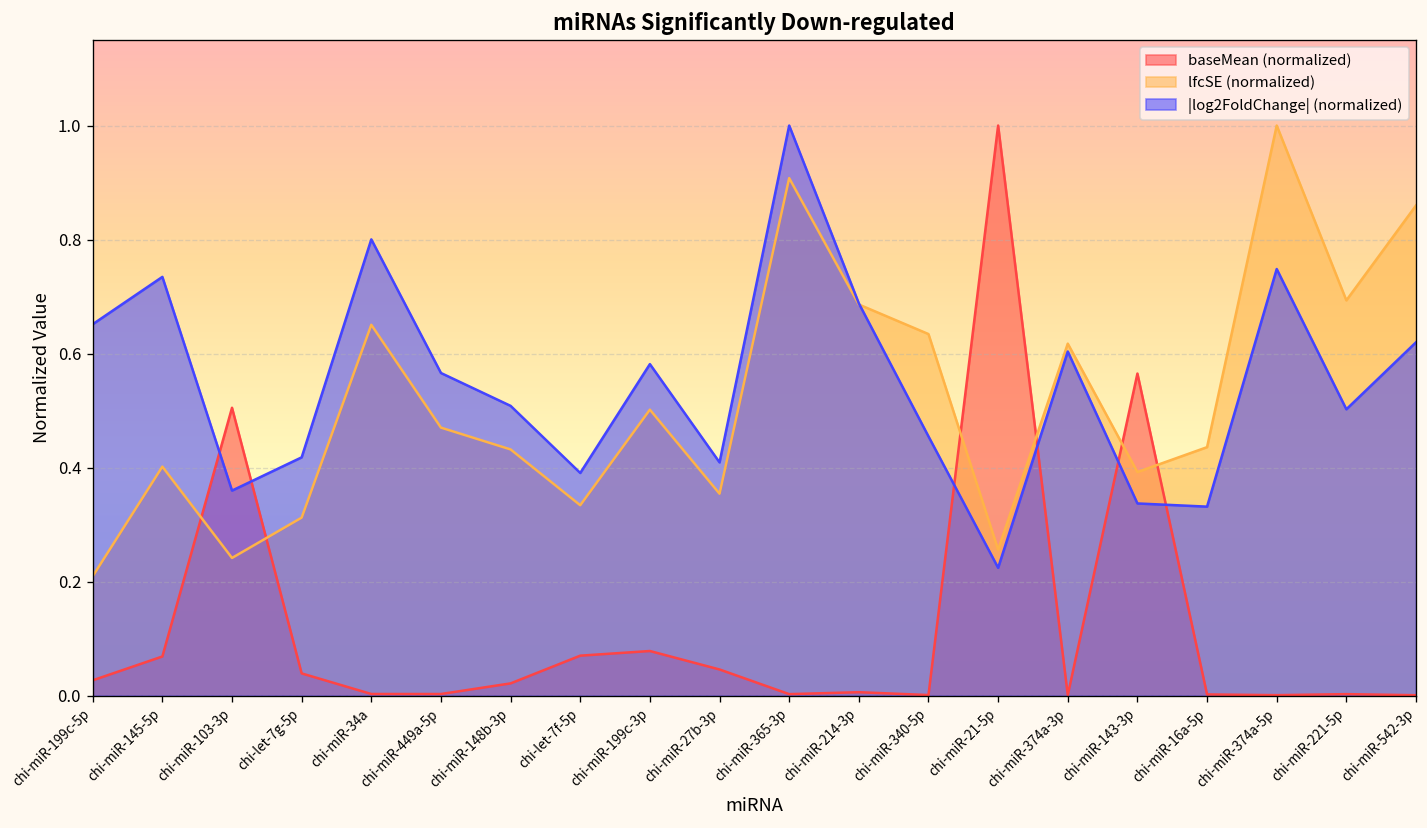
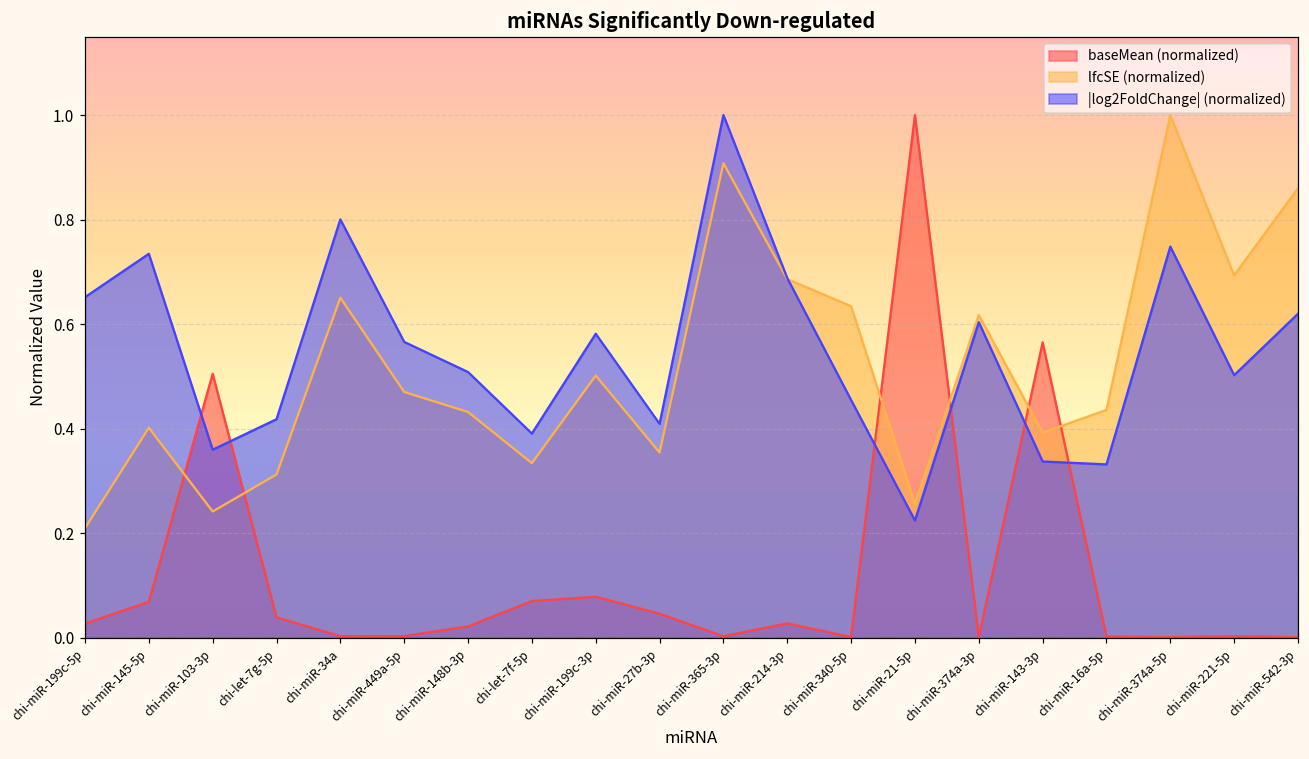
baseMean (normalized), chi-miR-214-3p: 0.01 -> 0.03
